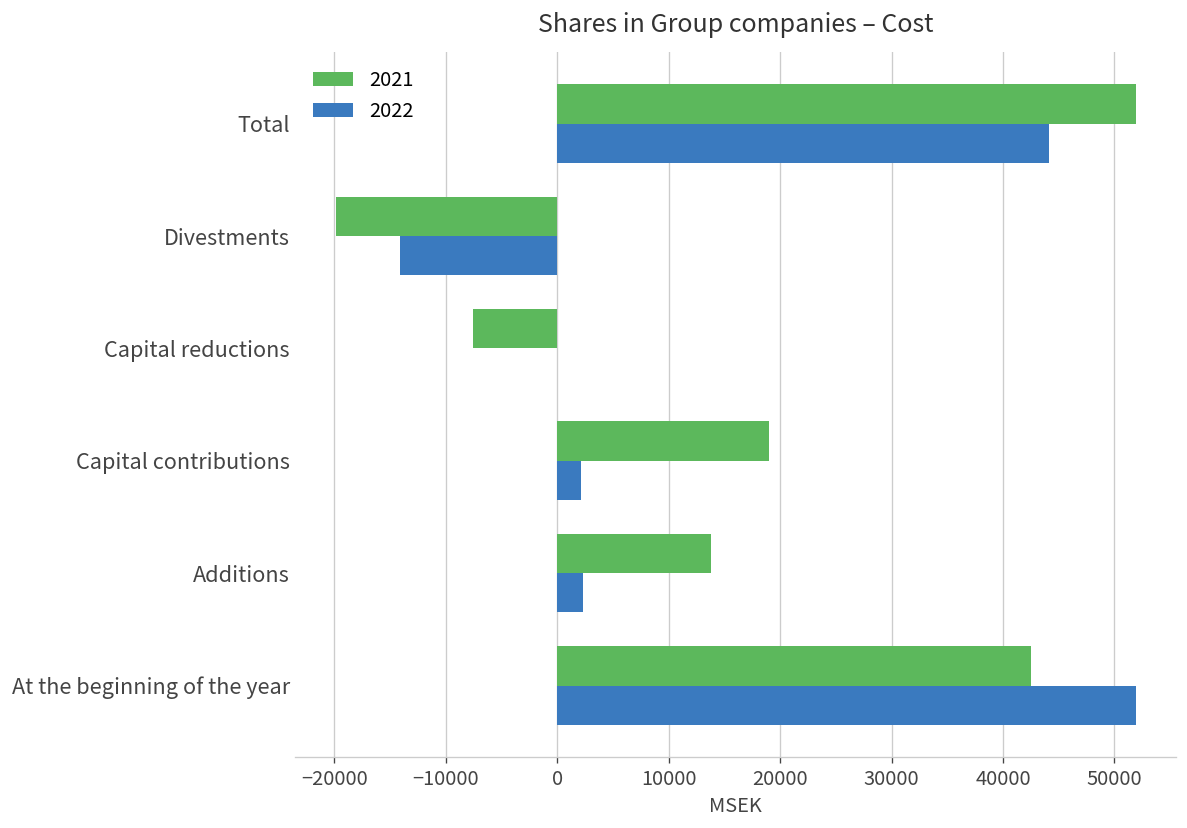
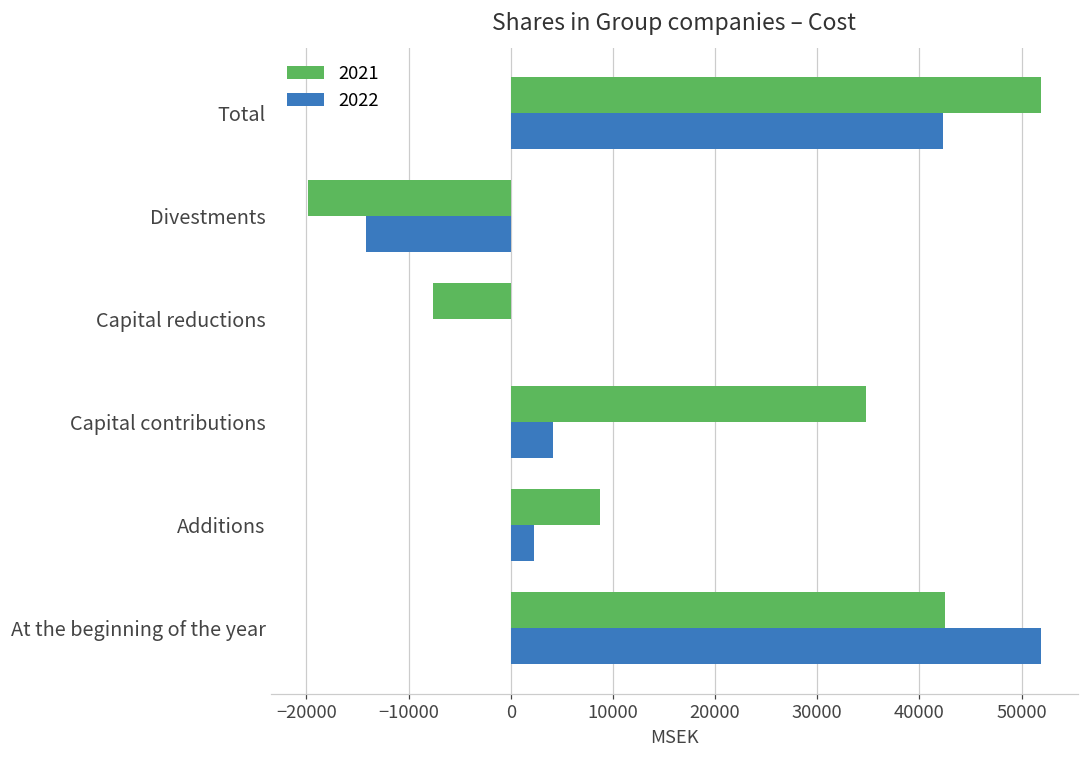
2022, Total: 44000 -> 42000
2021, Capital contributions: 19000 -> 35000
2022, Capital contributions: 2000 -> 4000
2021, Additions: 14000 -> 9000
